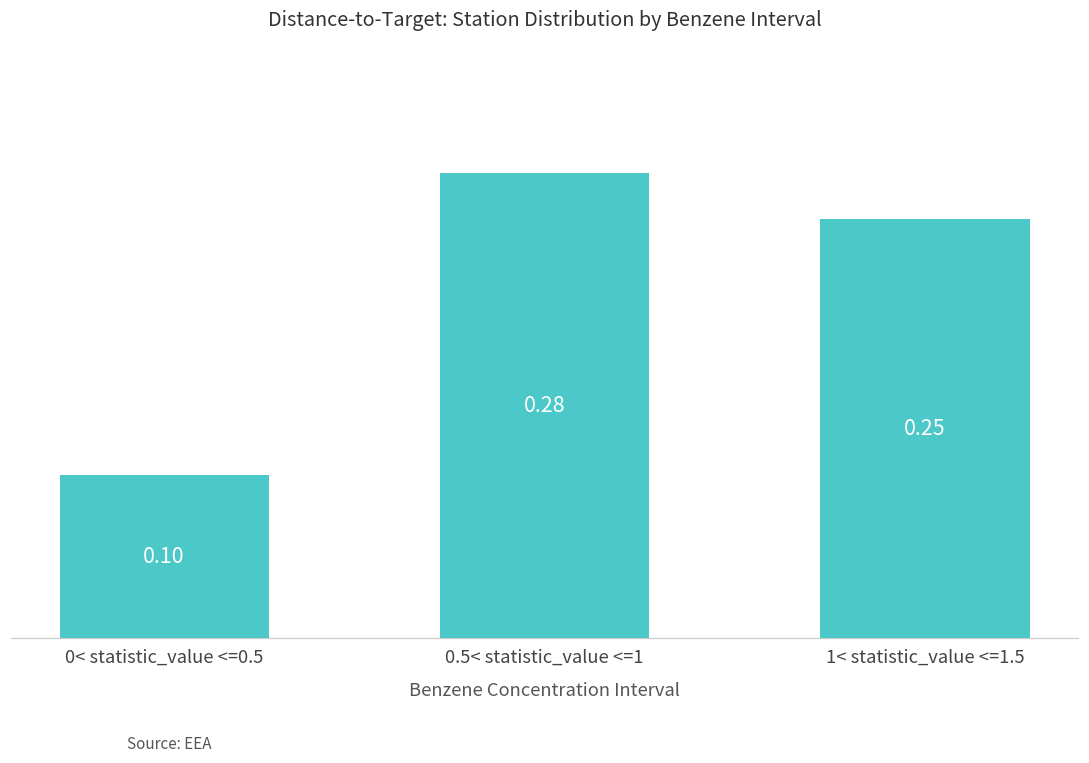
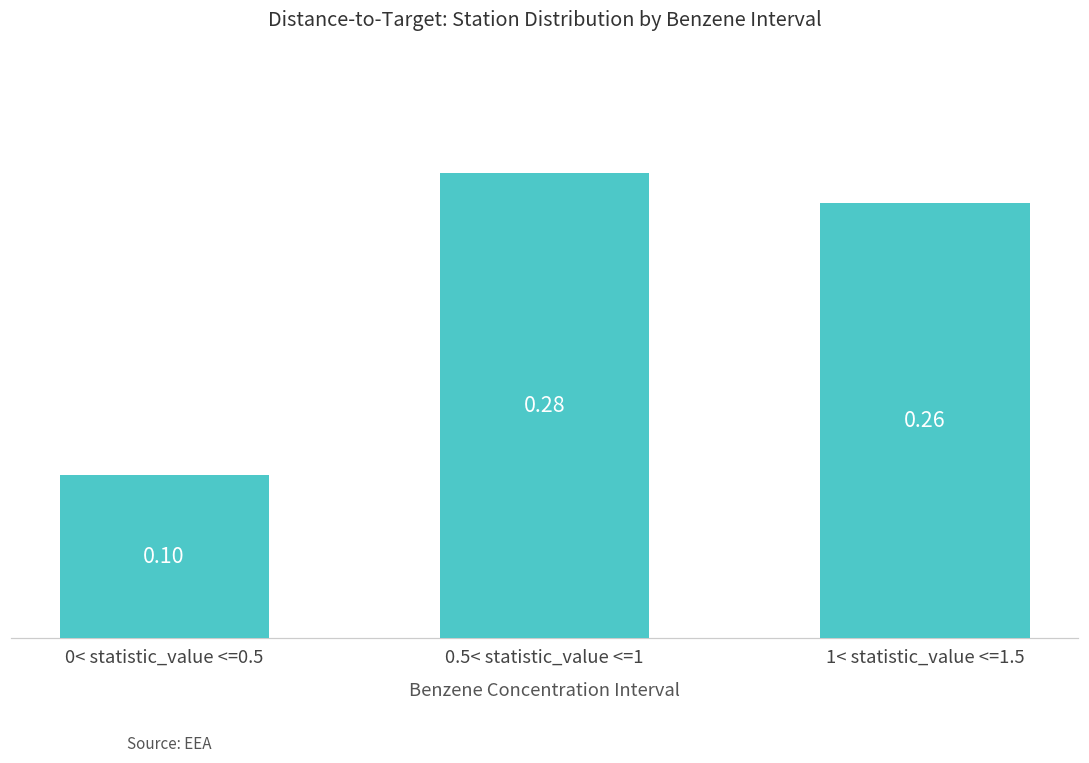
1< statistic_value <=1.5: 0.25 -> 0.26
